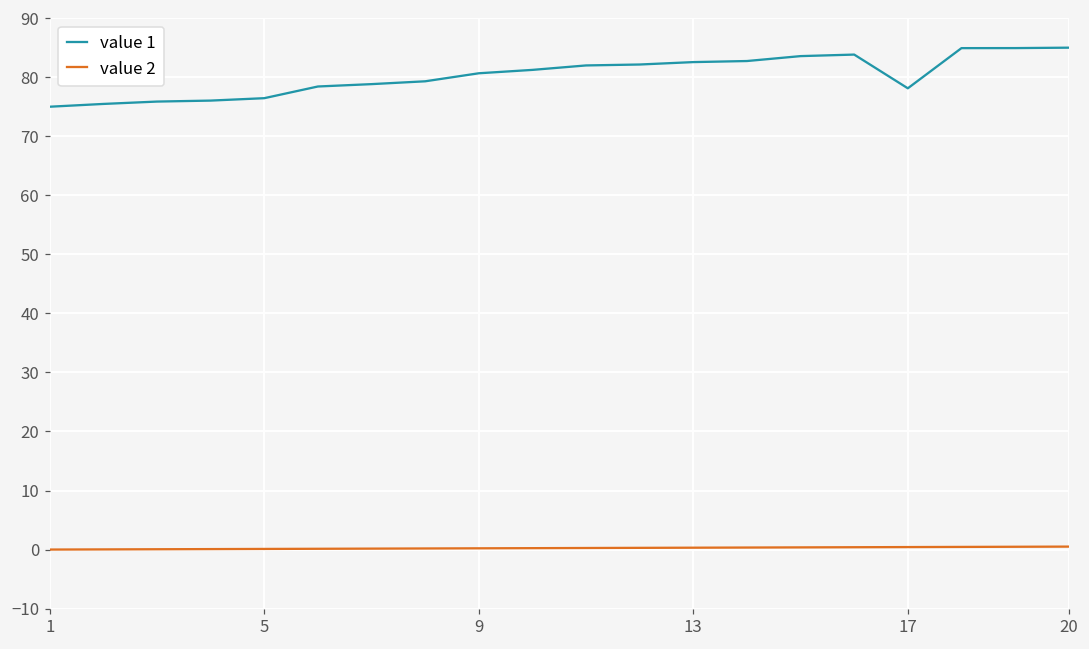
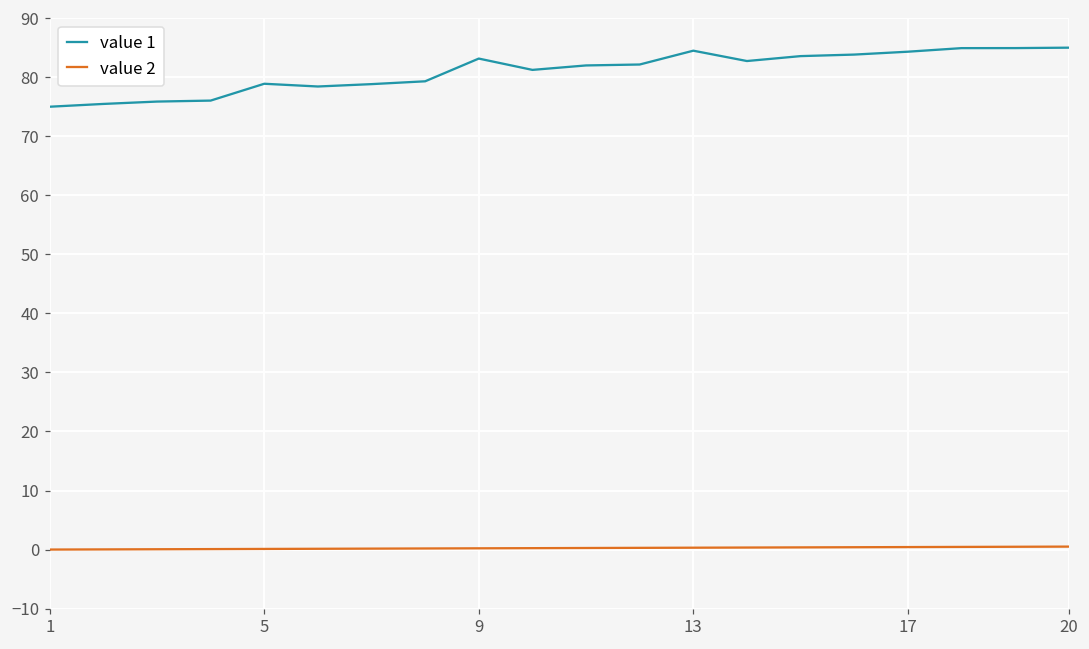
value 1, 5: 76 -> 79
value 1, 9: 81 -> 83
value 1, 13: 83 -> 84
value 1, 17: 78 -> 84
